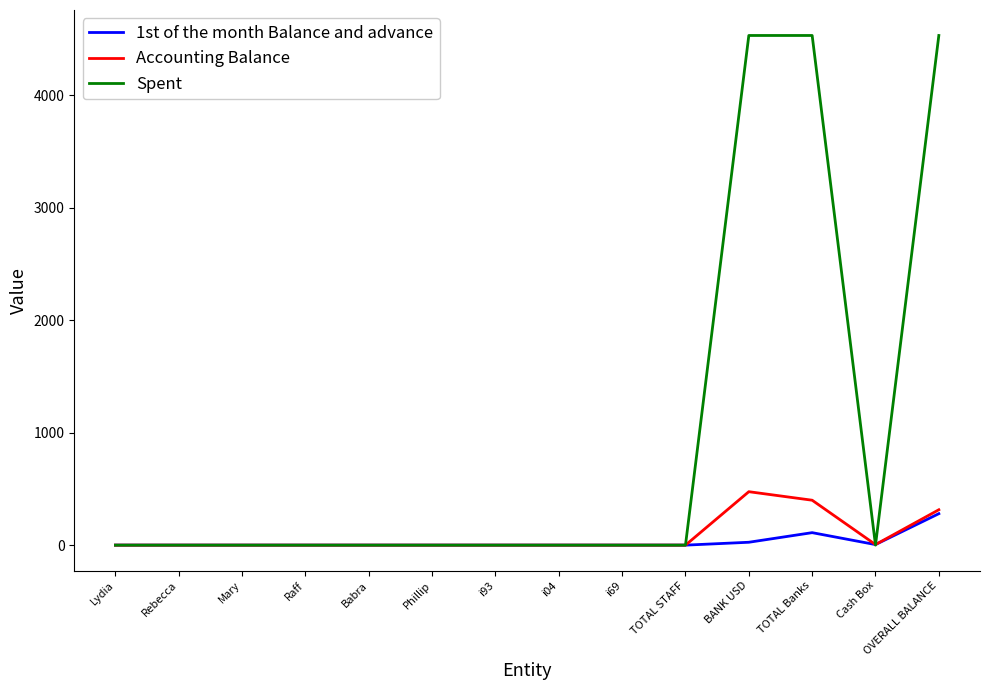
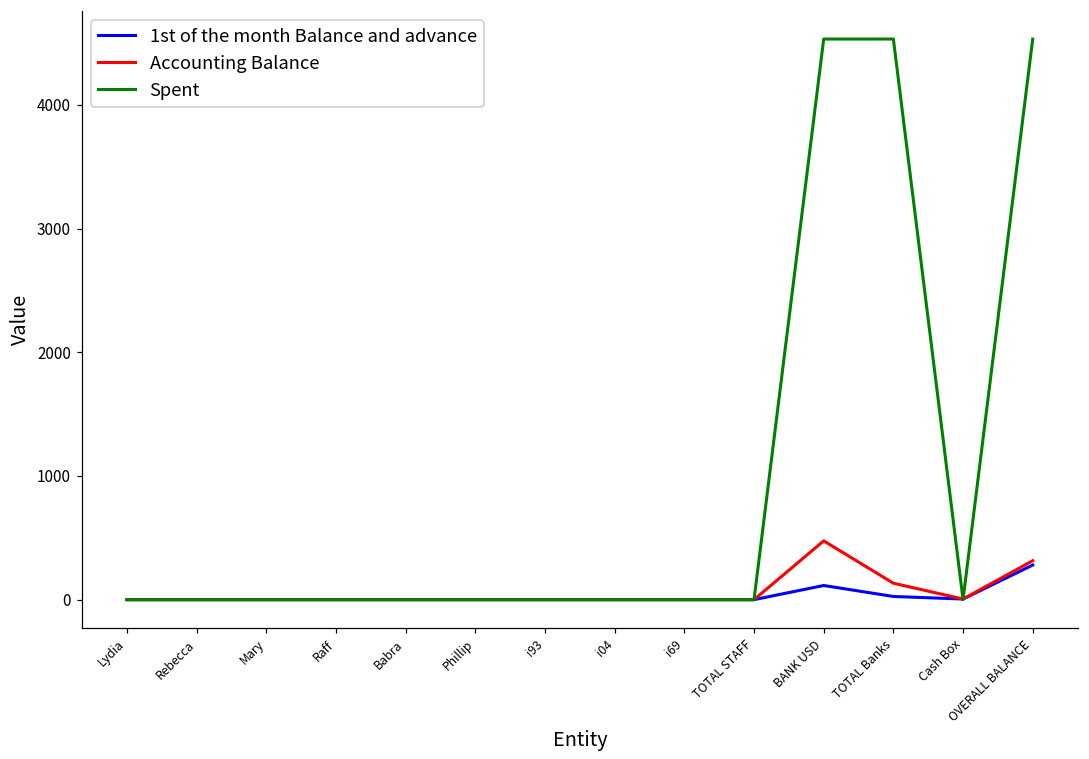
1st of the month Balance and advance, BANK USD: 30 -> 110
1st of the month Balance and advance, TOTAL Banks: 110 -> 30
Accounting Balance, TOTAL Banks: 400 -> 130
